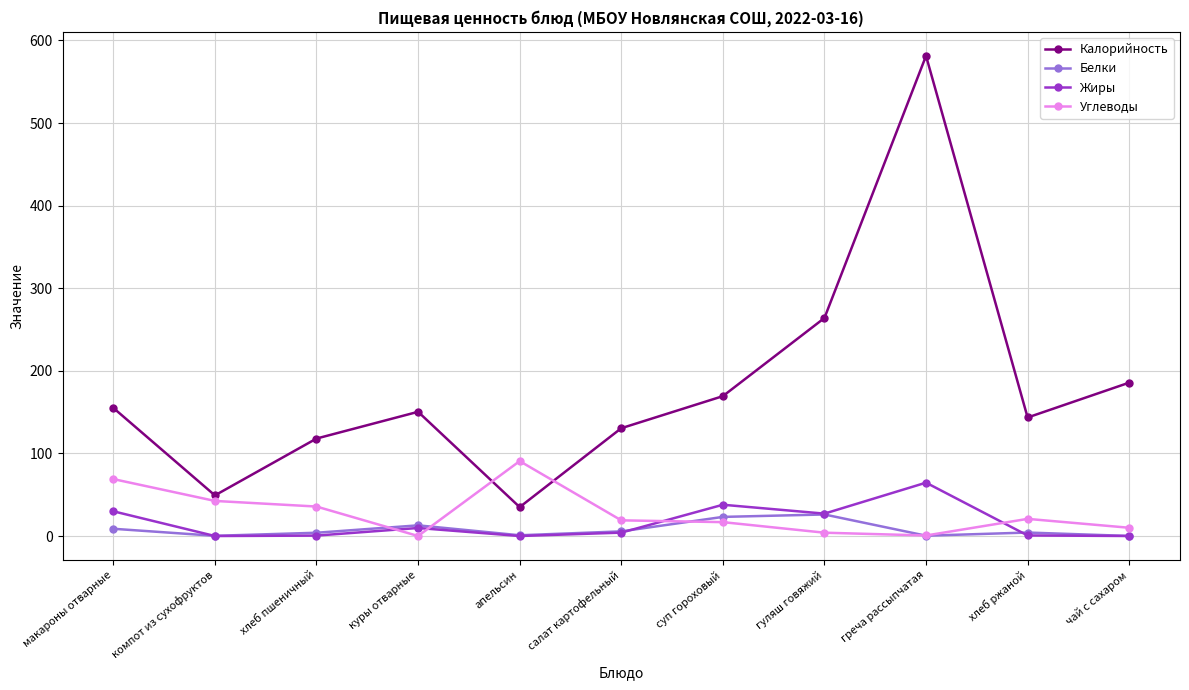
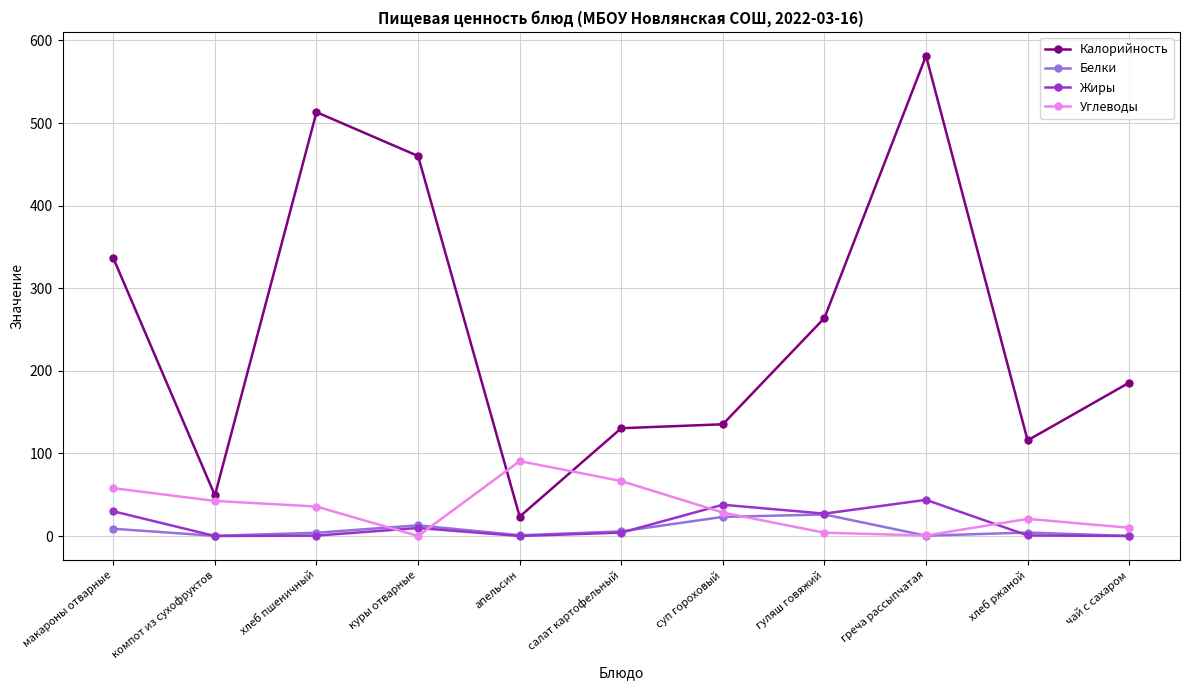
Калорийность, макароны отварные: 160 -> 340
Углеводы, макароны отварные: 70 -> 60
Калорийность, хлеб пшеничный: 120 -> 510
Калорийность, куры отварные: 150 -> 460
Калорийность, апельсин: 40 -> 20
Углеводы, салат картофельный: 20 -> 70
Калорийность, суп гороховый: 170 -> 140
Углеводы, суп гороховый: 20 -> 30
Жиры, греча рассыпчатая: 60 -> 40
Калорийность, хлеб ржаной: 140 -> 120
